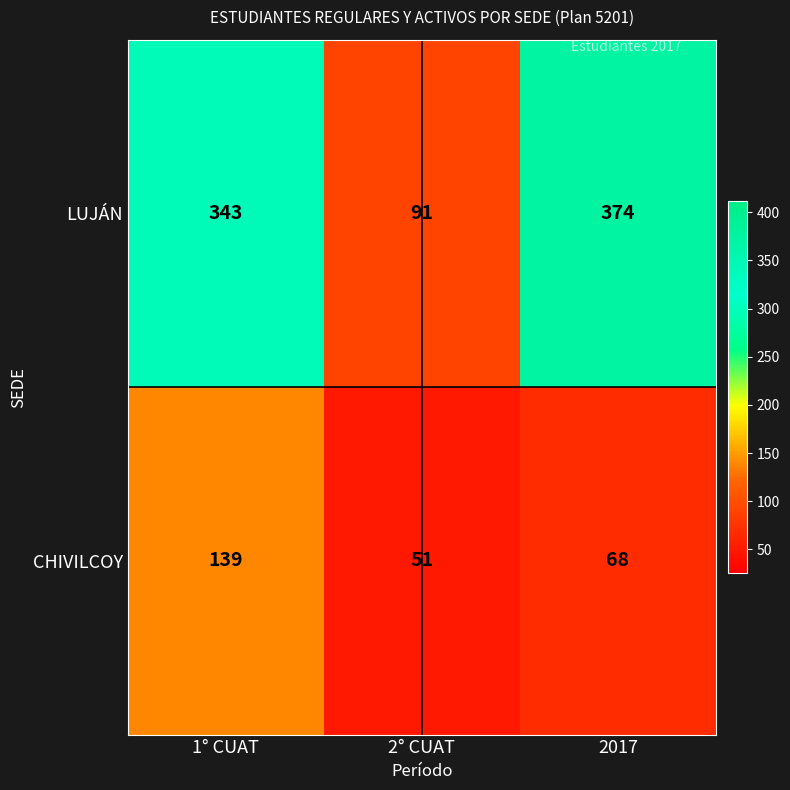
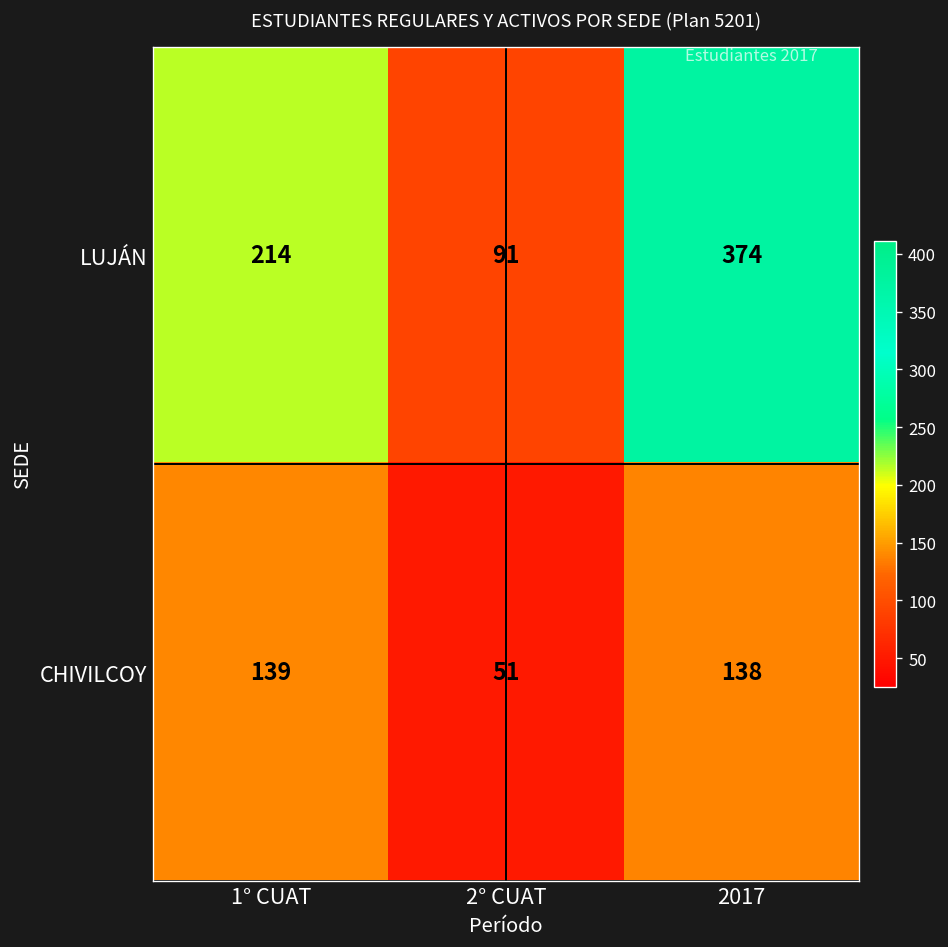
LUJÁN, 1° CUAT: 343 -> 214
CHIVILCOY, 2017: 68 -> 138
